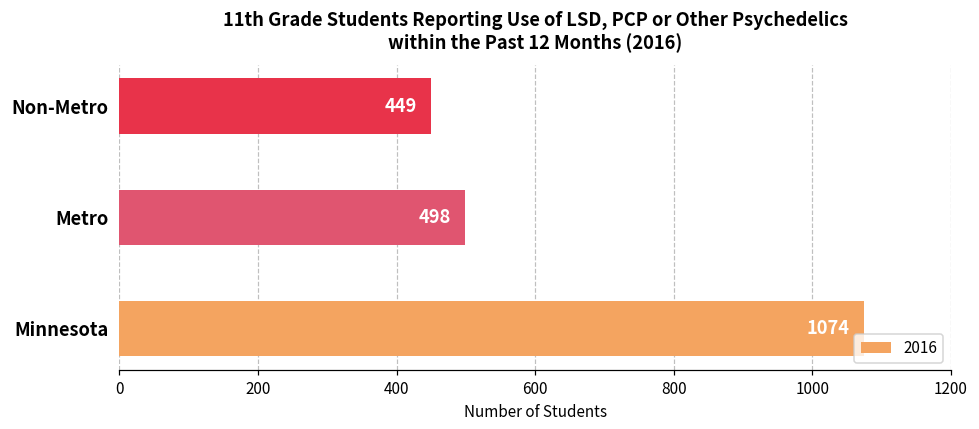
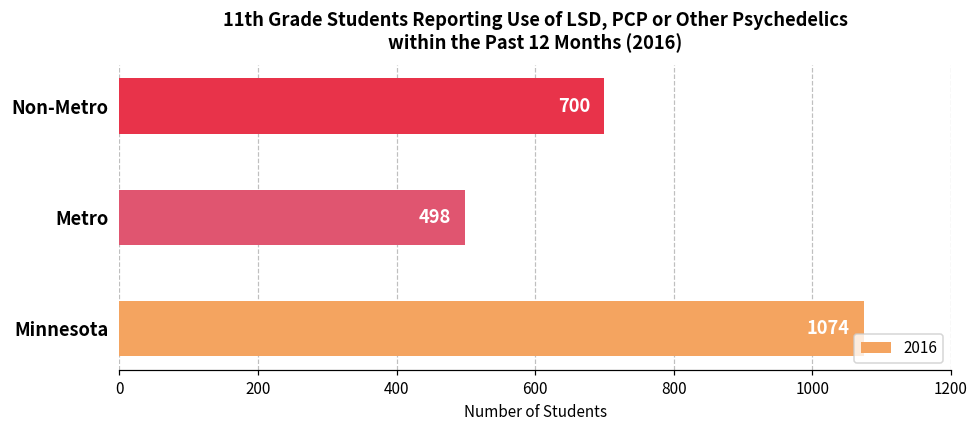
Non-Metro: 449 -> 700
